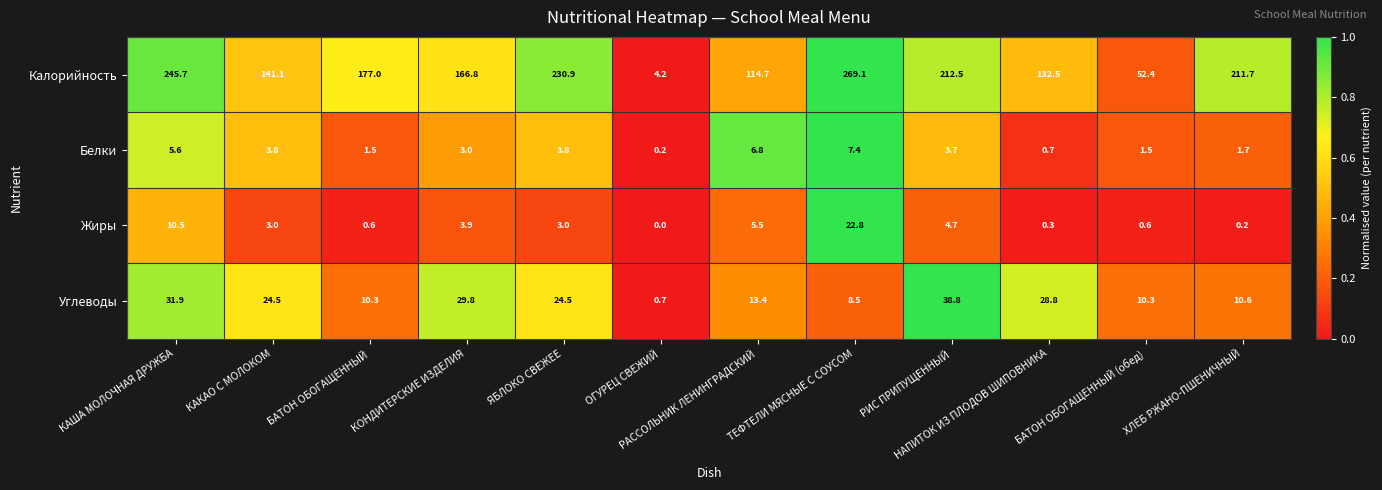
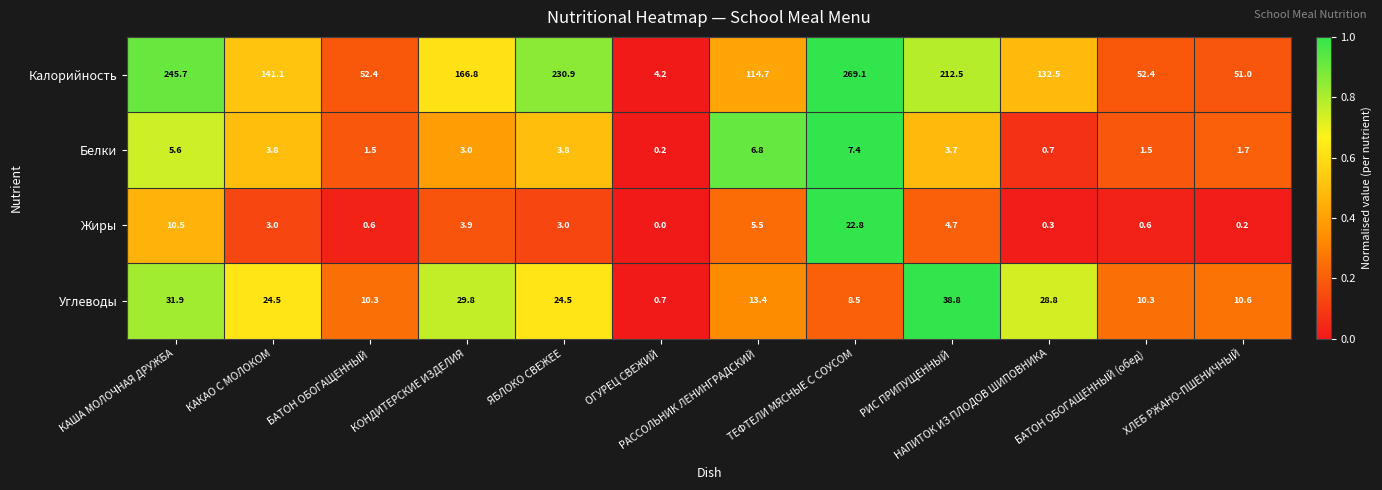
Калорийность, БАТОН ОБОГАЩЕННЫЙ: 177.0 -> 52.4
Калорийность, ХЛЕБ РЖАНО-ПШЕНИЧНЫЙ: 211.7 -> 51.0
